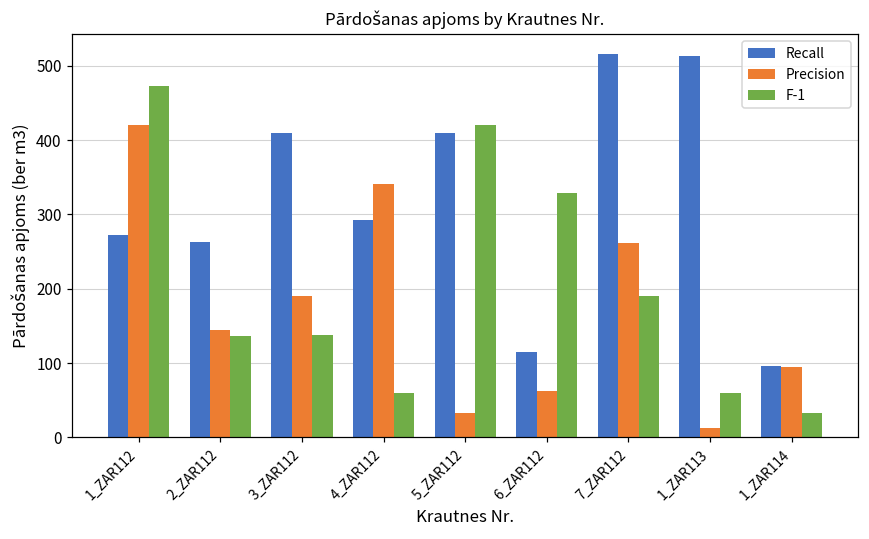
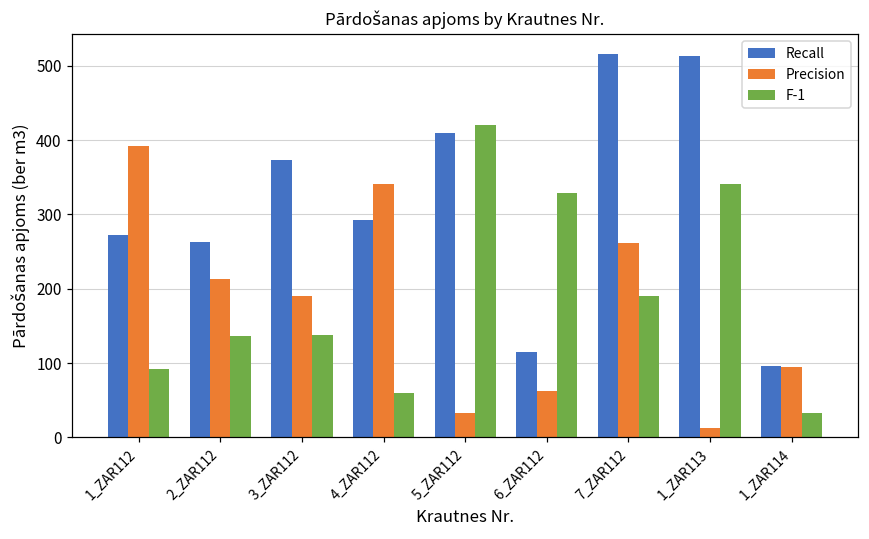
Precision, 1_ZAR112: 420 -> 390
F-1, 1_ZAR112: 470 -> 90
Precision, 2_ZAR112: 140 -> 210
Recall, 3_ZAR112: 410 -> 370
F-1, 1_ZAR113: 60 -> 340
